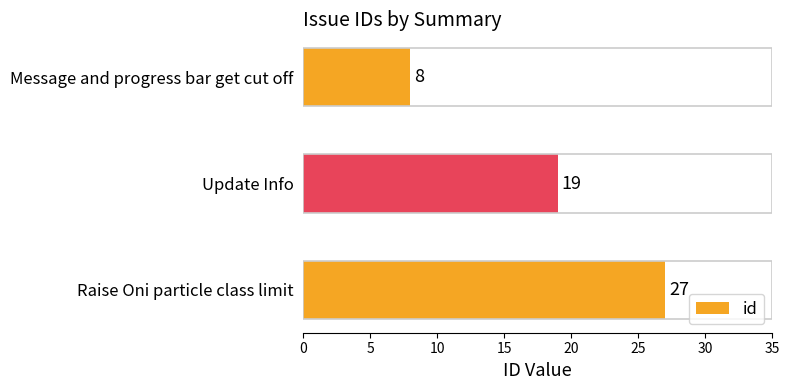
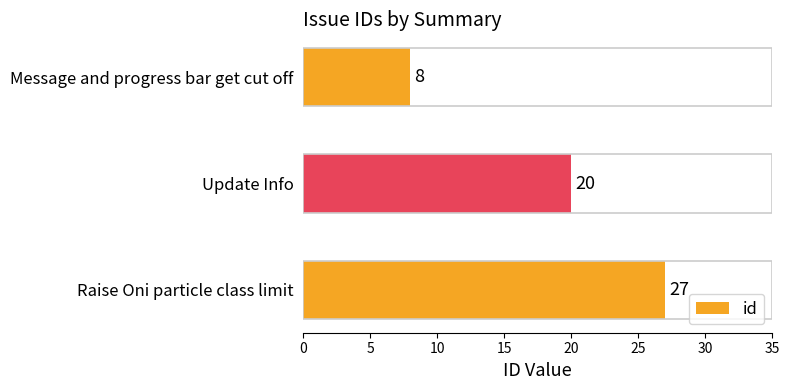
Update Info: 19 -> 20
